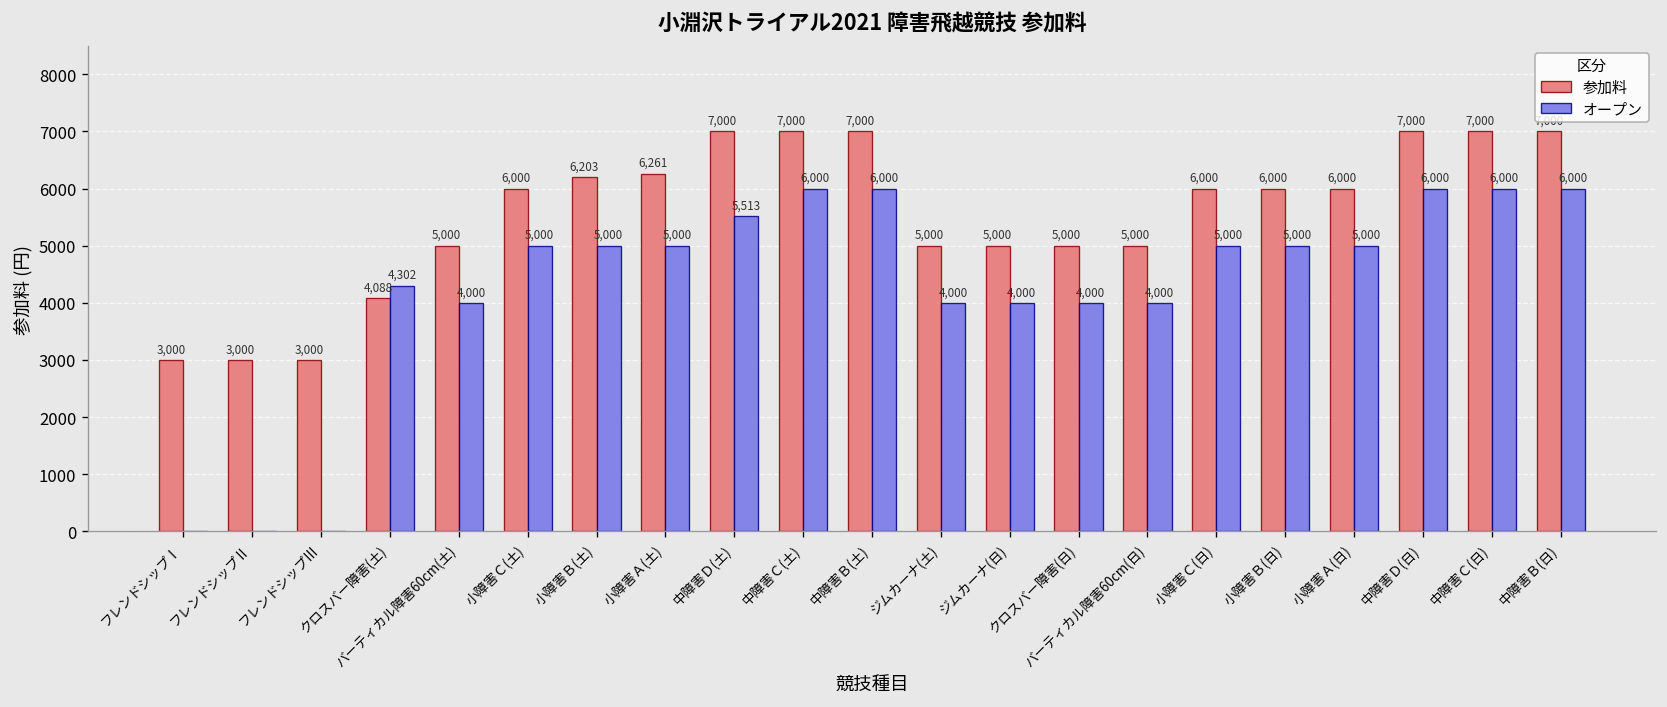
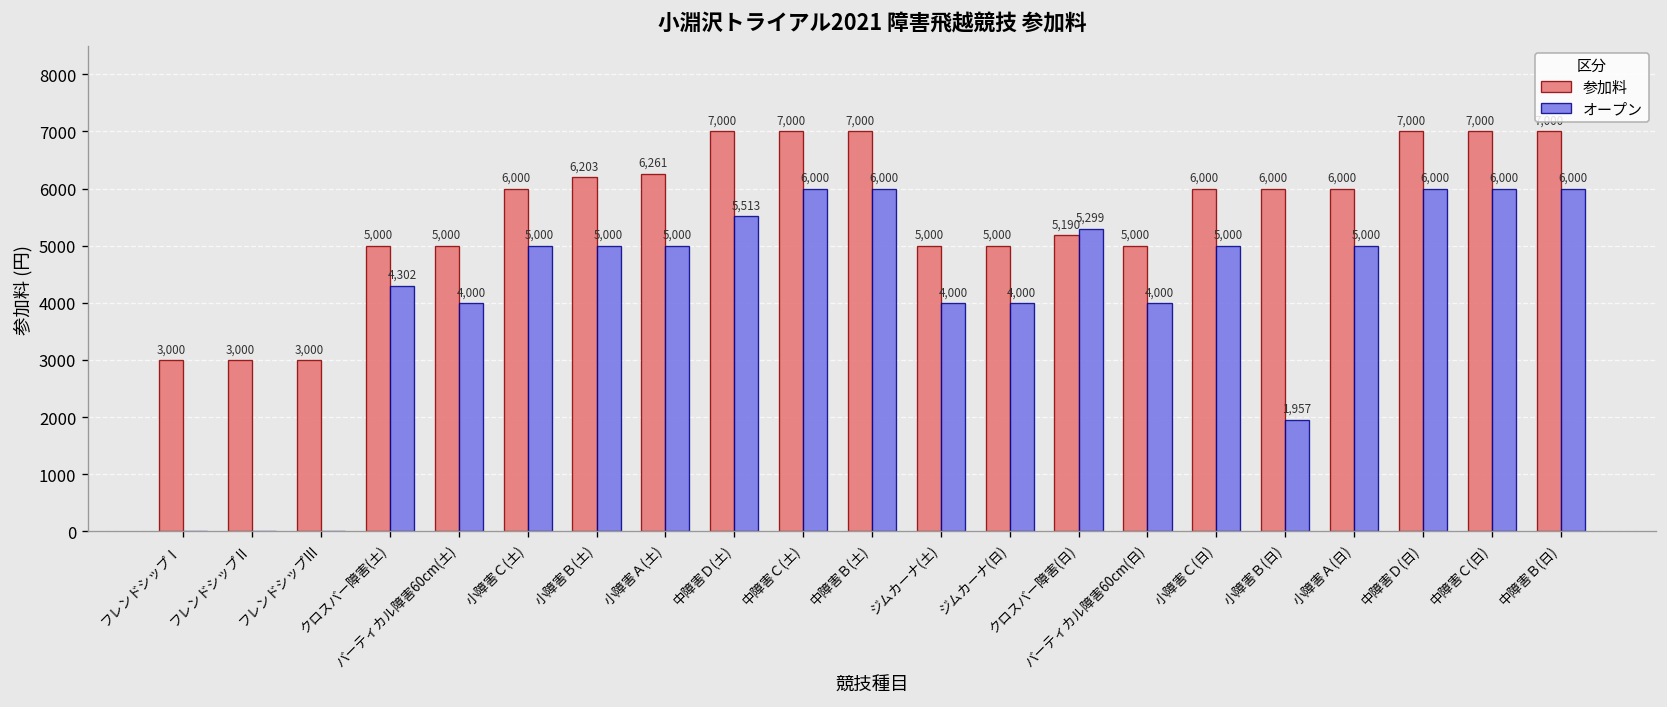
参加料, クロスバー障害(土): 4,088 -> 5,000
参加料, クロスバー障害(日): 5,000 -> 5,190
オープン, クロスバー障害(日): 4,000 -> 5,299
オープン, 小障害Ｂ(日): 5,000 -> 1,957
